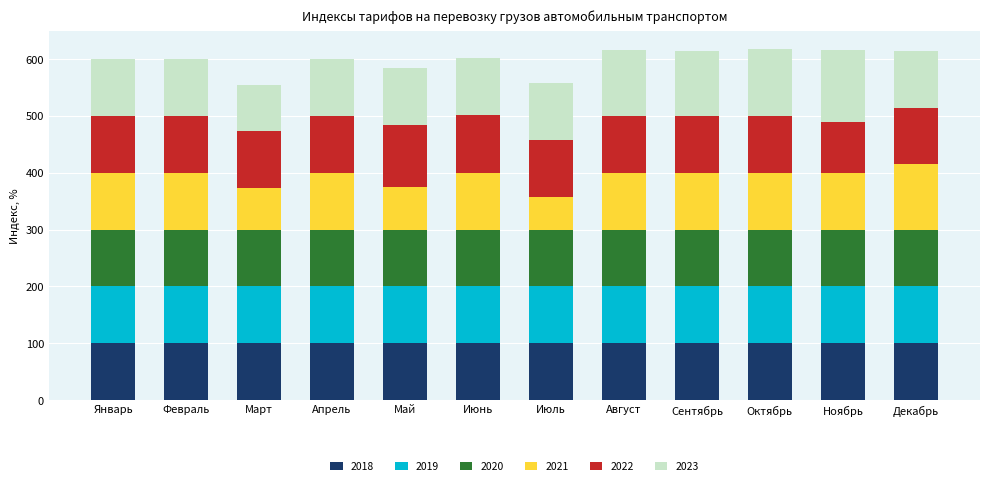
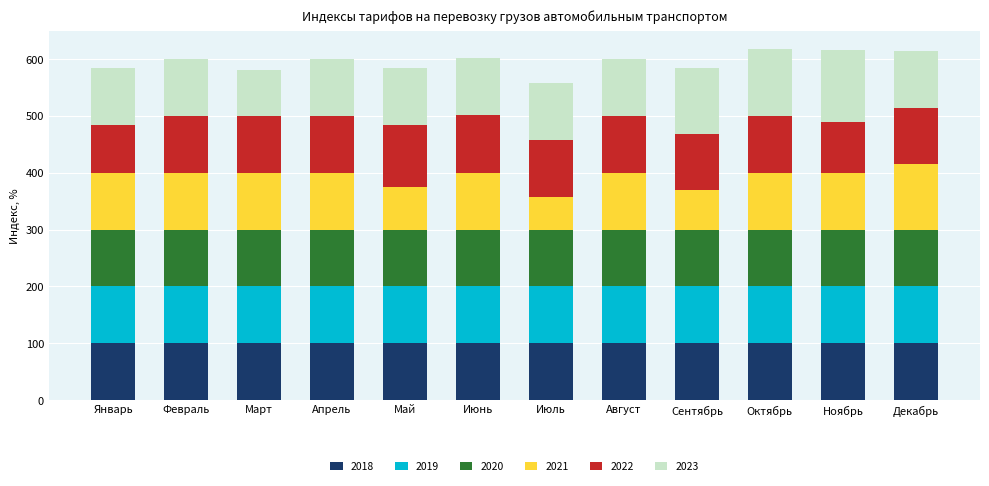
2022, Январь: 100 -> 80
2021, Март: 70 -> 100
2023, Август: 120 -> 100
2021, Сентябрь: 100 -> 70
